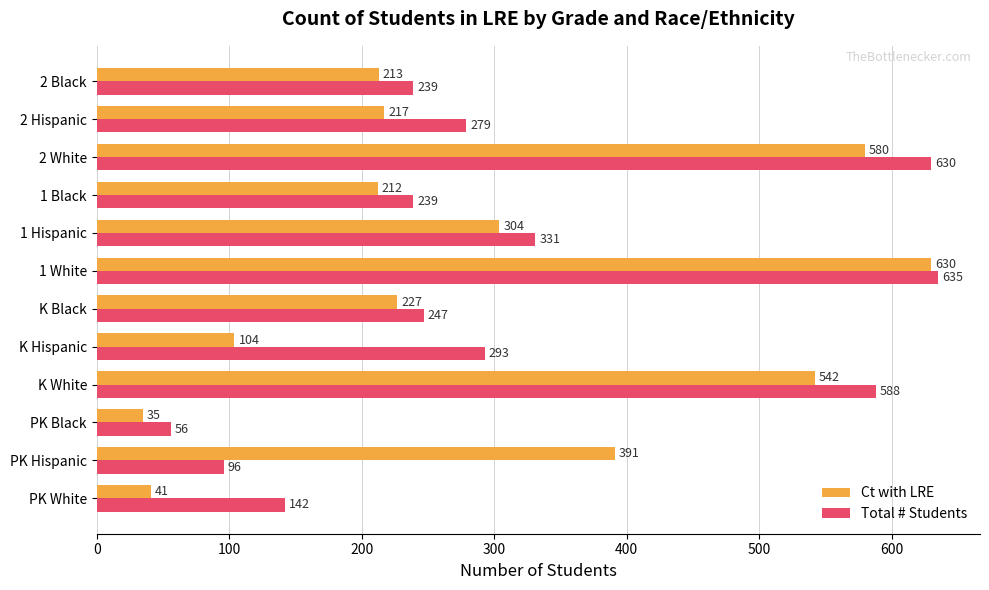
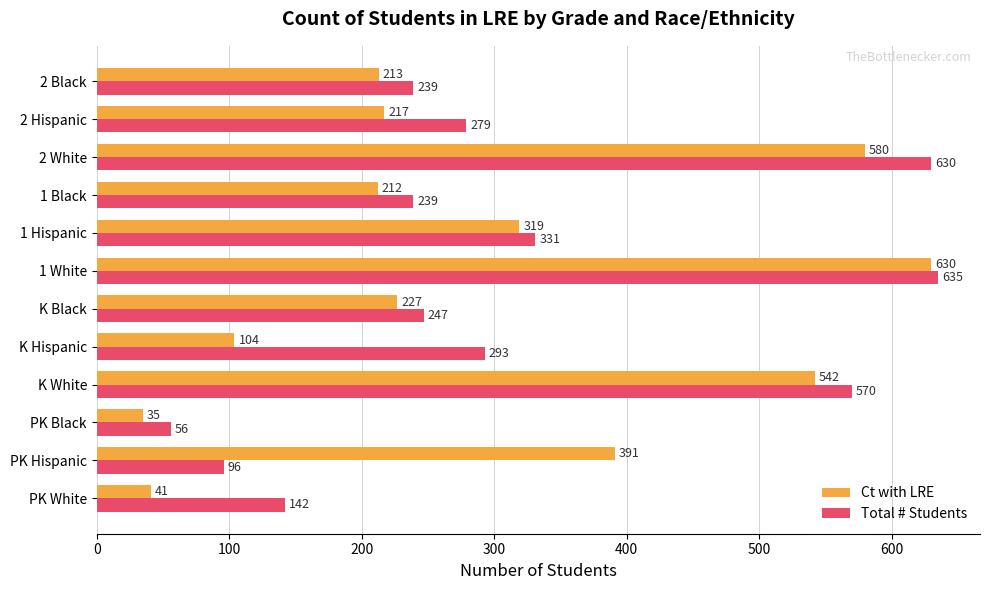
Ct with LRE, 1 Hispanic: 304 -> 319
Total # Students, K White: 588 -> 570
